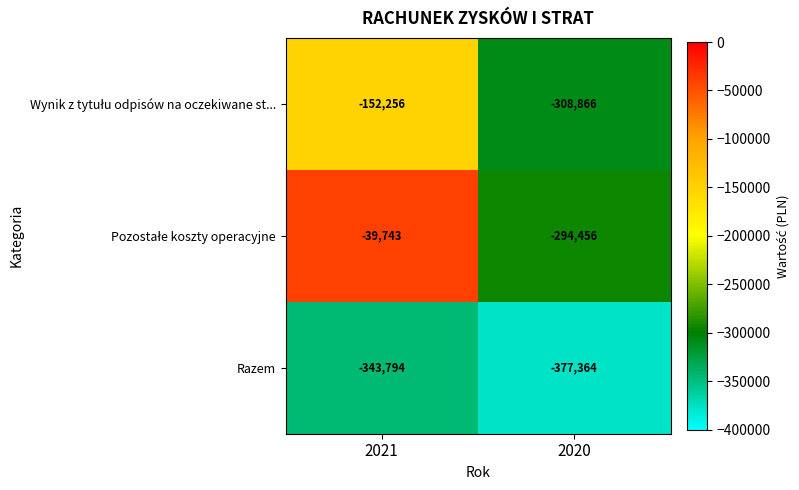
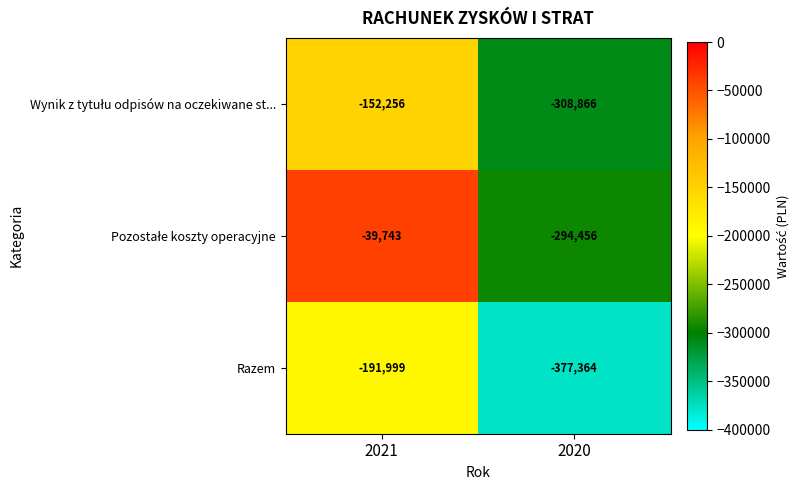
Razem, 2021: -343,794 -> -191,999
